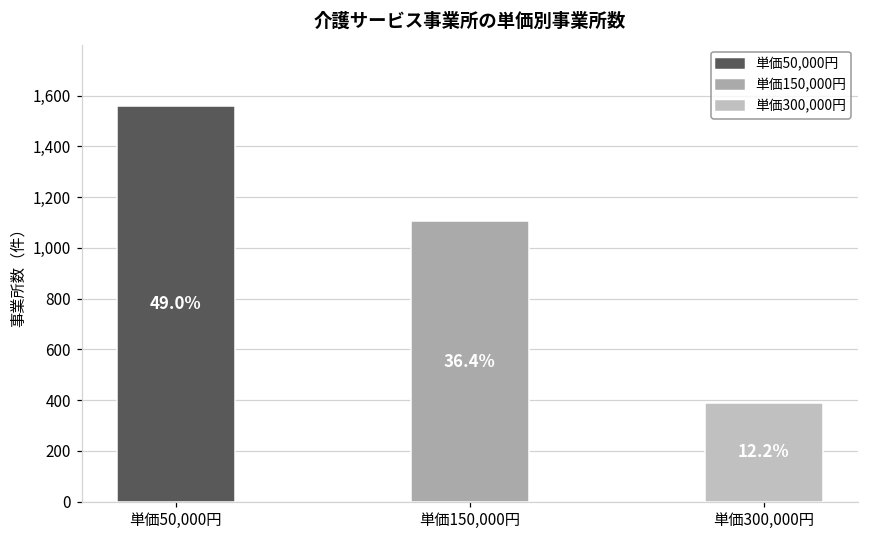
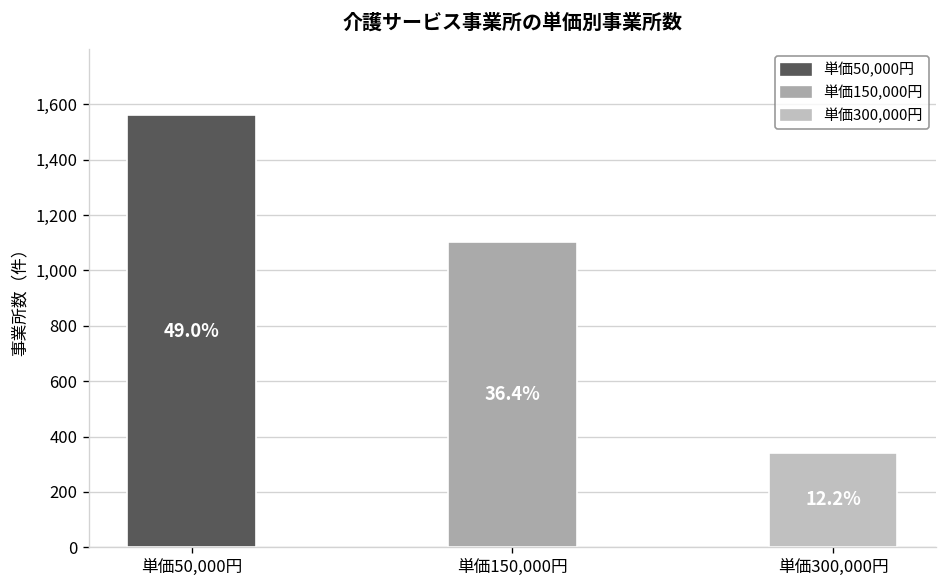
単価300,000円: 390 -> 340
